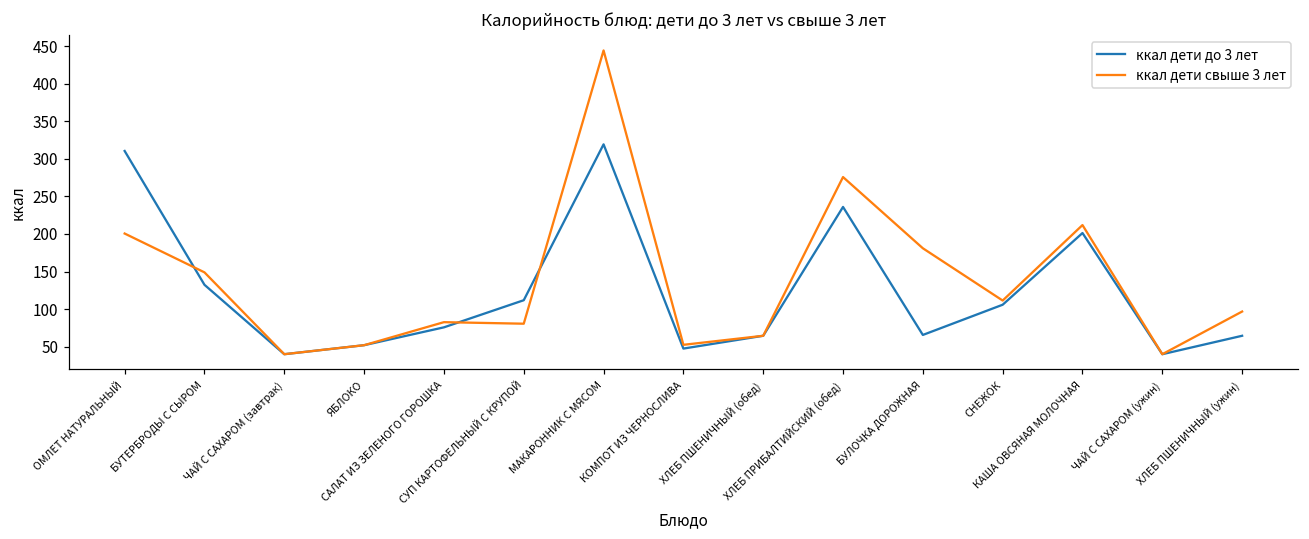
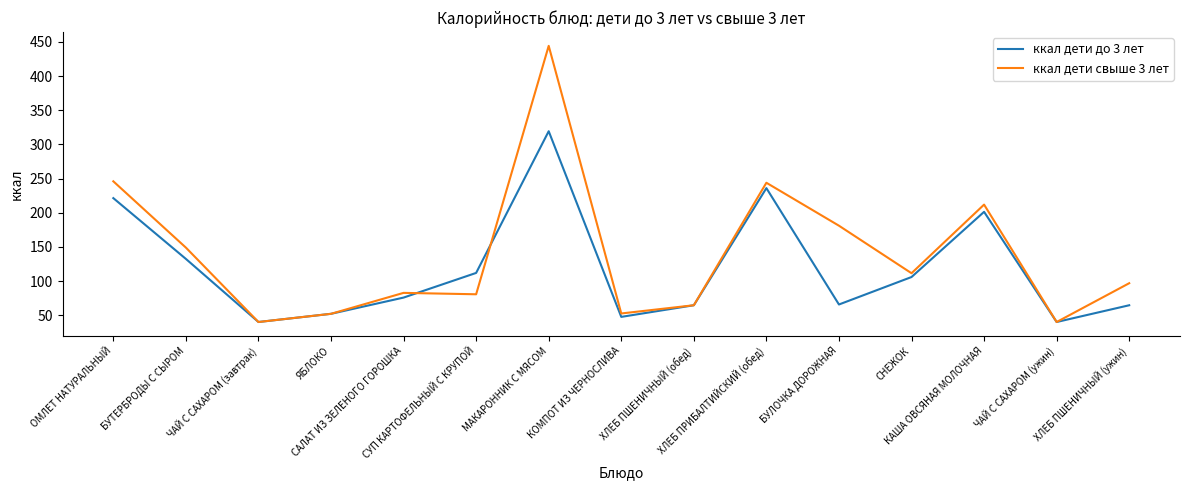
ккал дети до 3 лет, ОМЛЕТ НАТУРАЛЬНЫЙ: 310 -> 220
ккал дети свыше 3 лет, ОМЛЕТ НАТУРАЛЬНЫЙ: 200 -> 250
ккал дети свыше 3 лет, ХЛЕБ ПРИБАЛТИЙСКИЙ (обед): 280 -> 240
